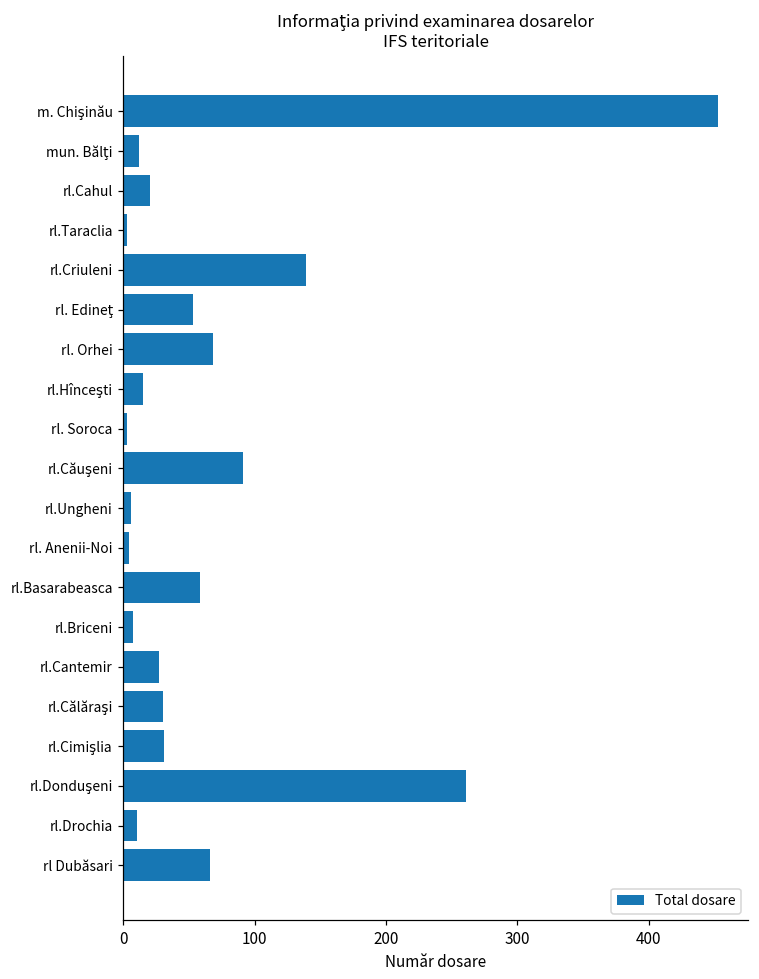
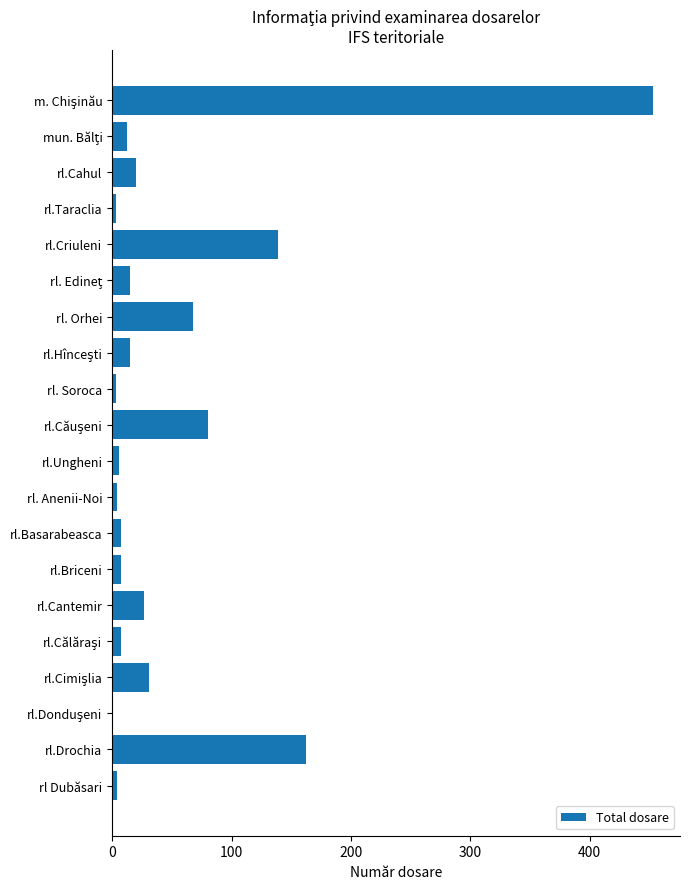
rl. Edineţ: 53 -> 15
rl.Căuşeni: 91 -> 80
rl.Basarabeasca: 58 -> 7
rl.Călăraşi: 30 -> 7
rl.Donduşeni: 261 -> 1
rl.Drochia: 10 -> 162
rl Dubăsari: 66 -> 4
